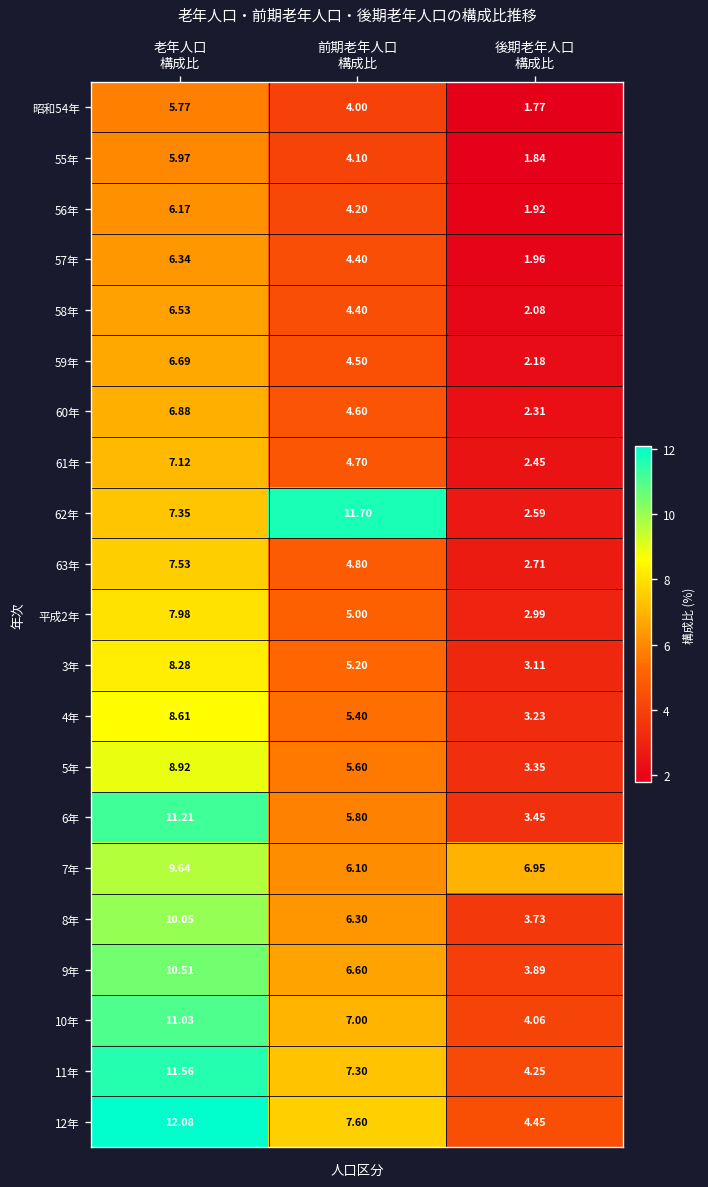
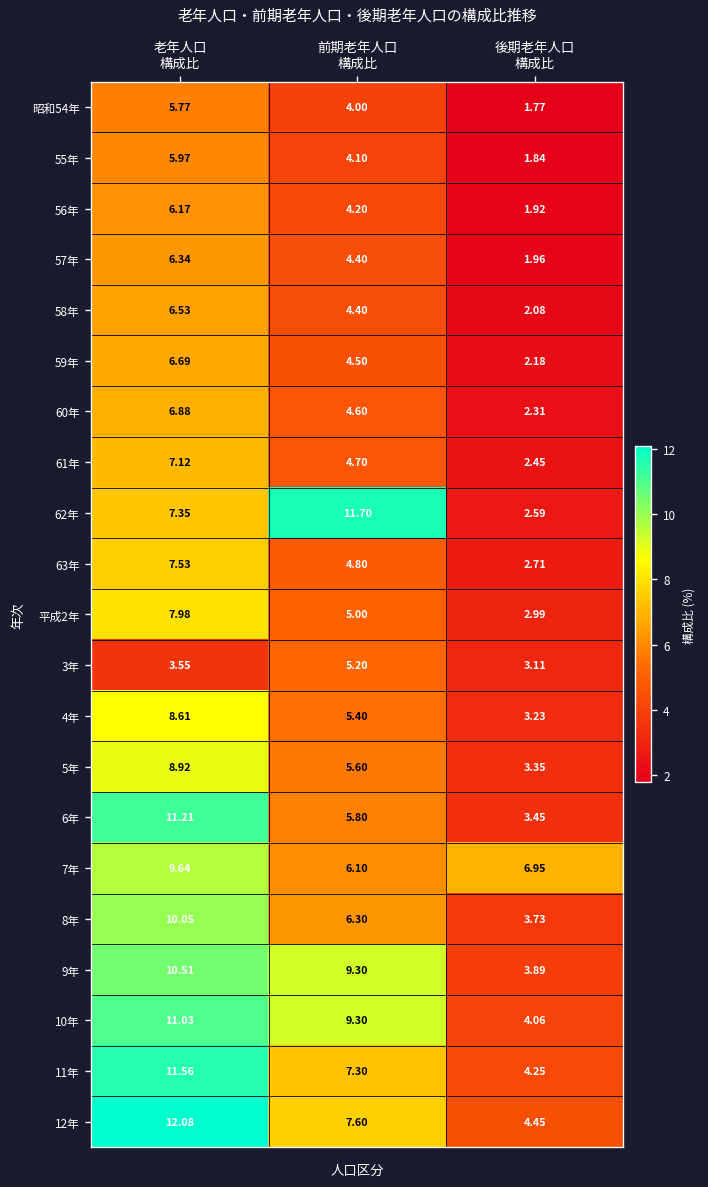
3年, 老年人口 構成比: 8.28 -> 3.55
9年, 前期老年人口 構成比: 6.60 -> 9.30
10年, 前期老年人口 構成比: 7.00 -> 9.30
